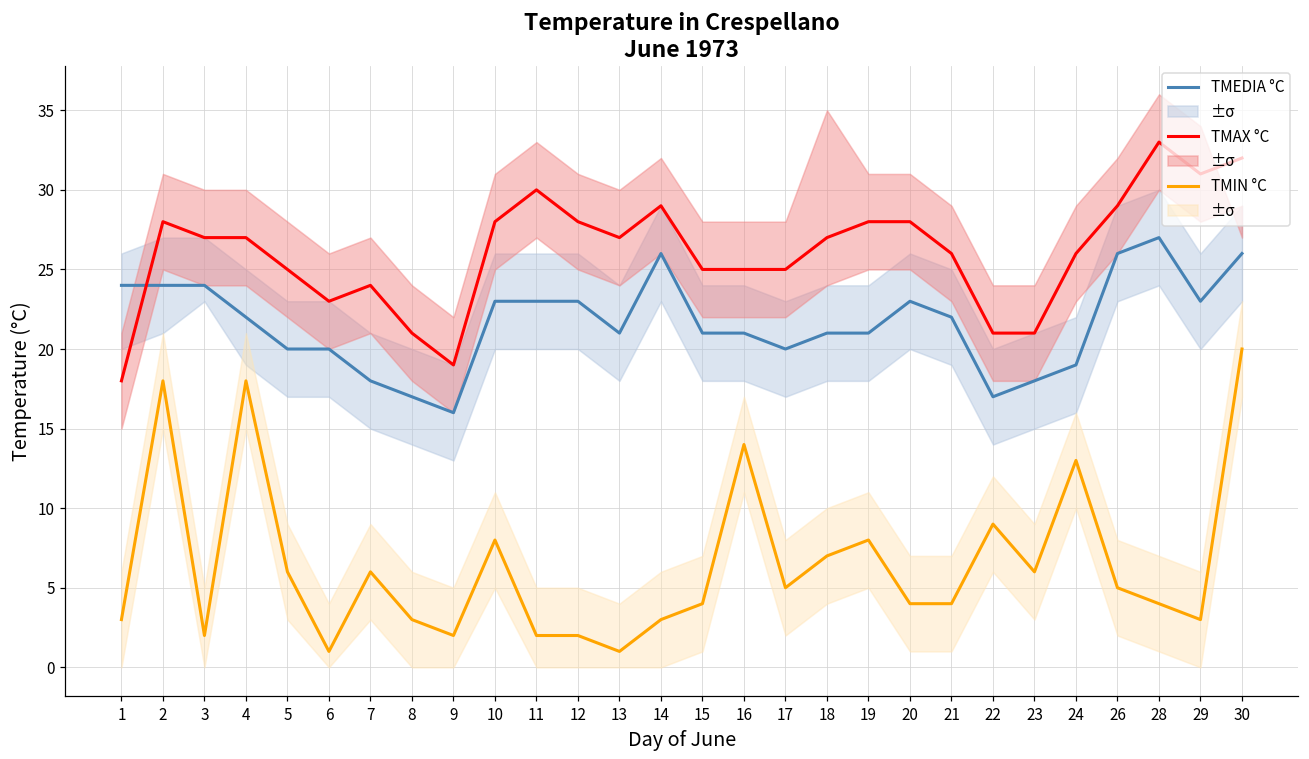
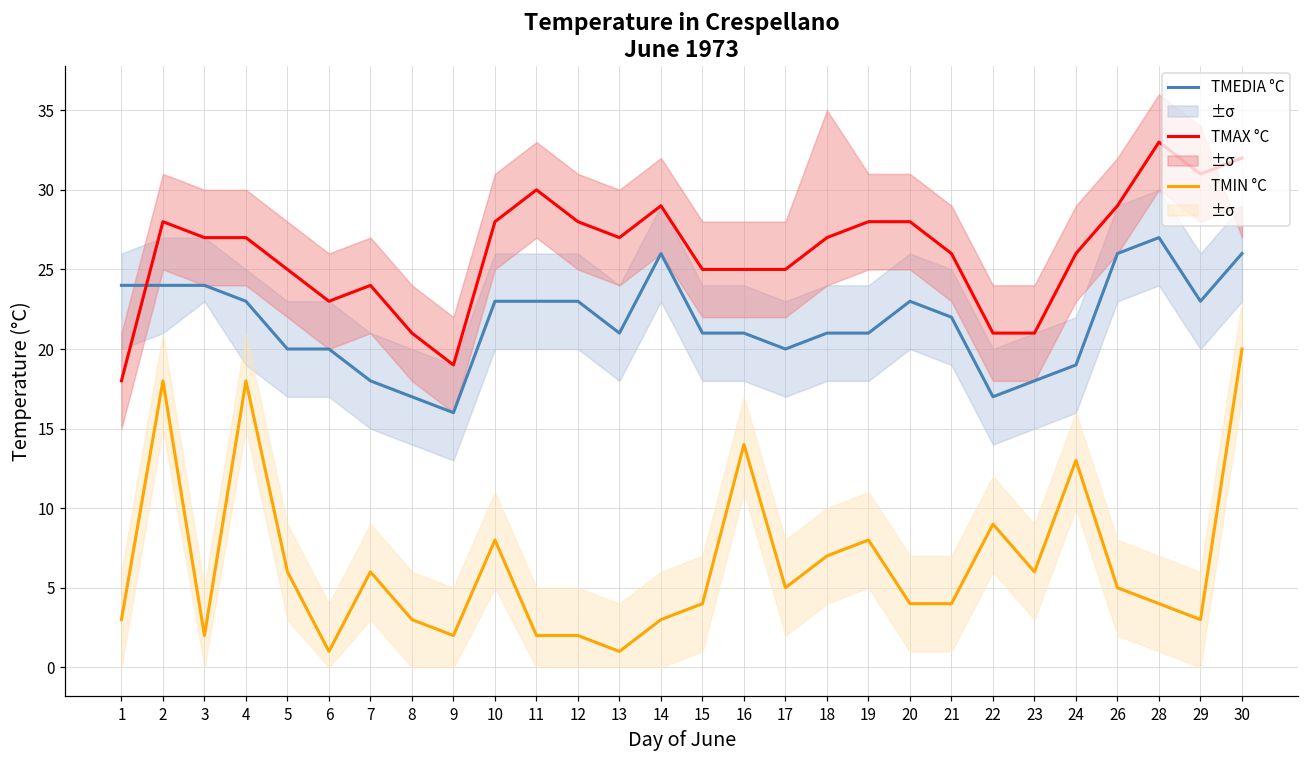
TMEDIA °C, 4: 22 -> 23
